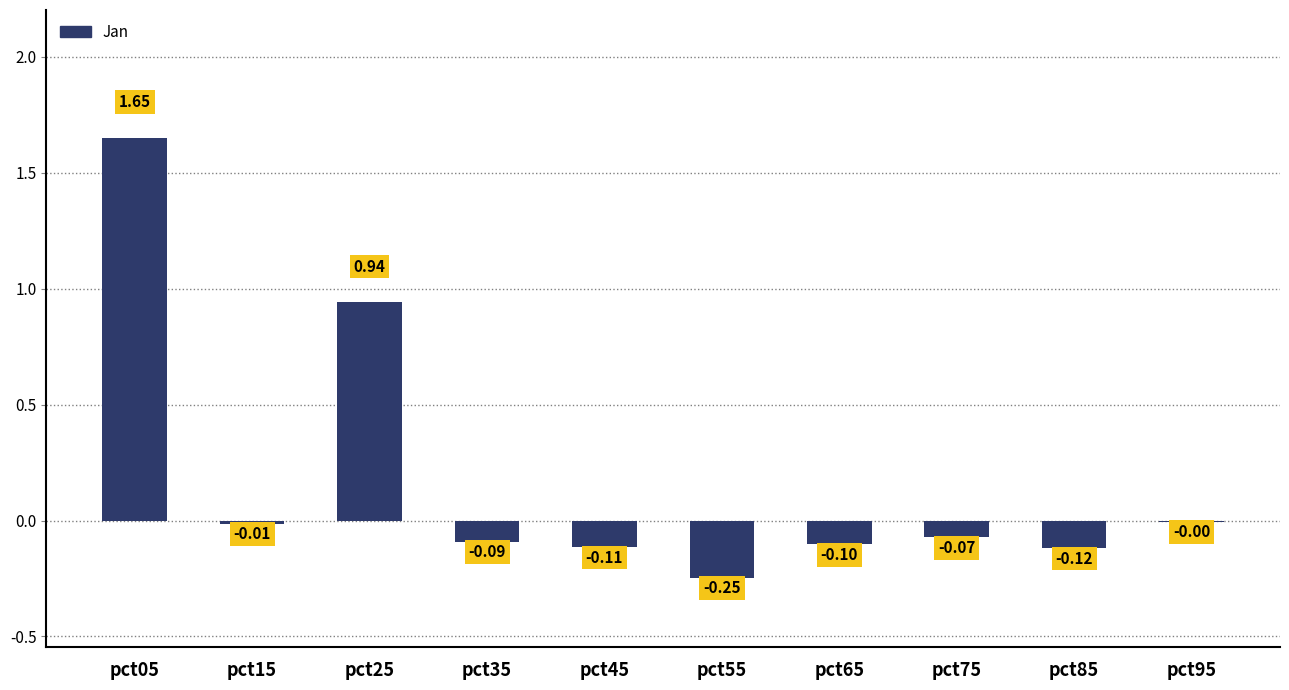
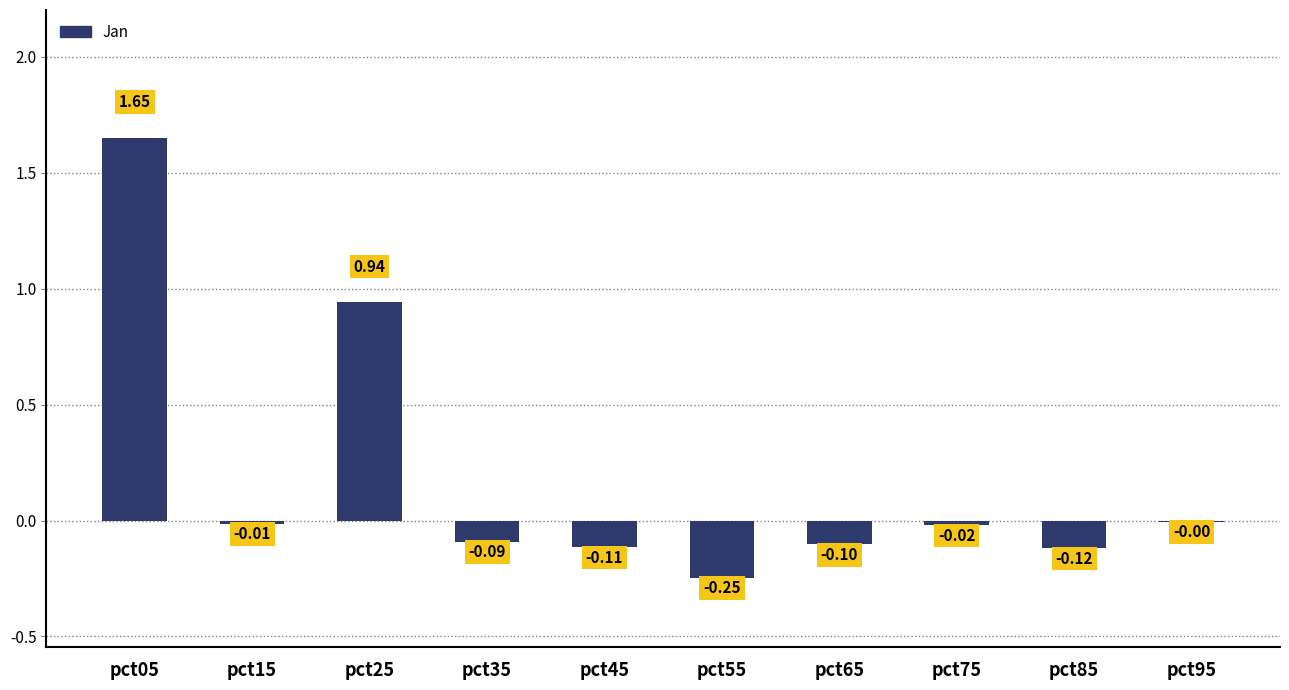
pct75: -0.07 -> -0.02
